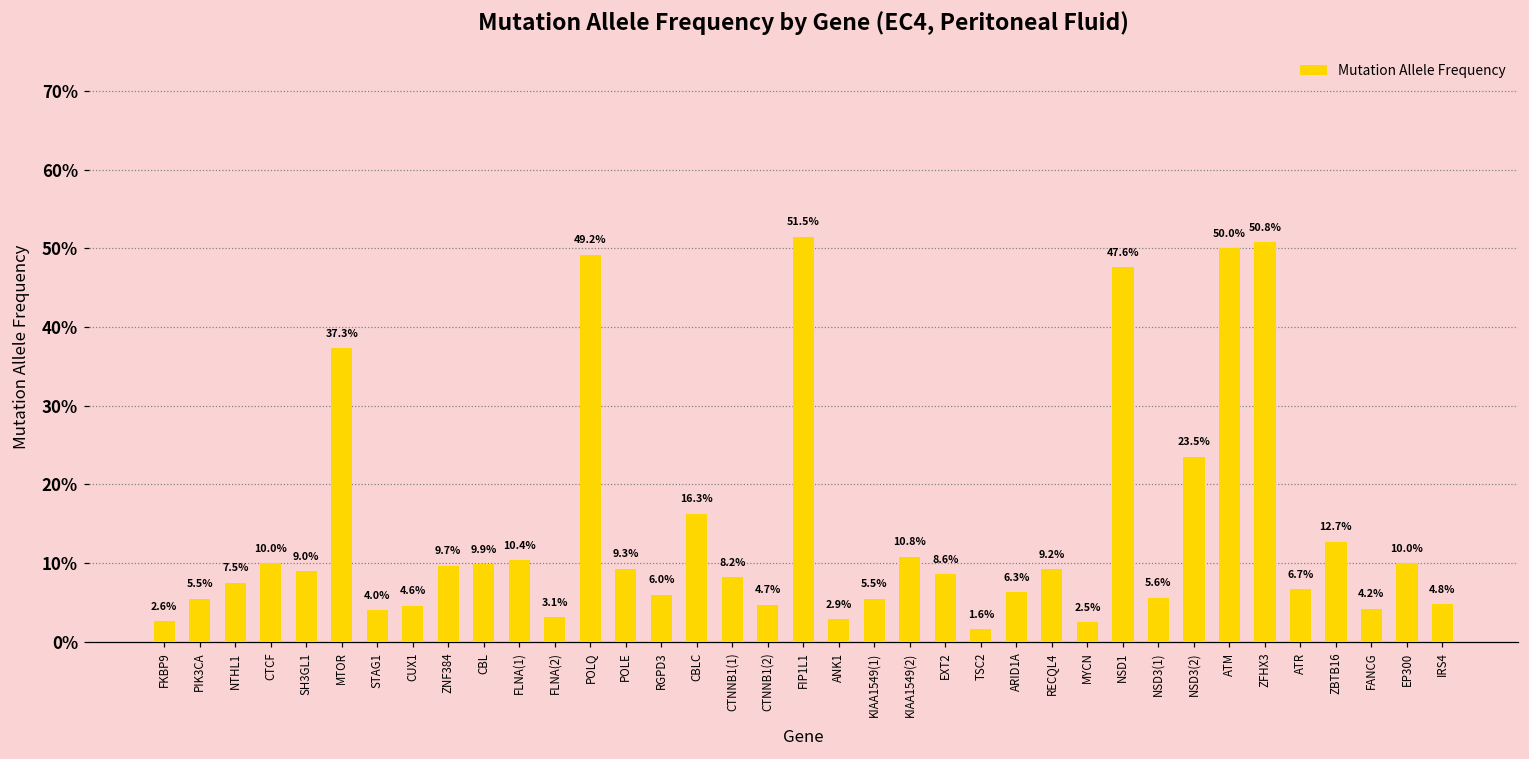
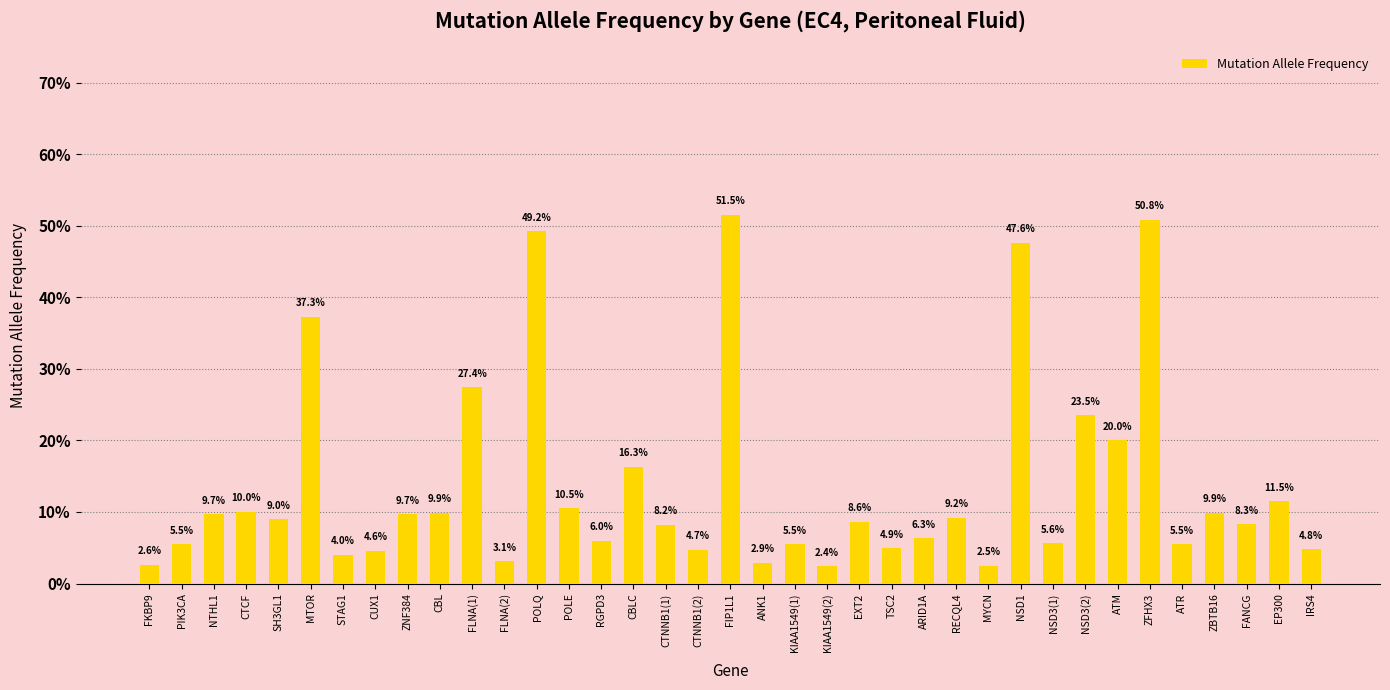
NTHL1: 7.5% -> 9.7%
FLNA(1): 10.4% -> 27.4%
POLE: 9.3% -> 10.5%
KIAA1549(2): 10.8% -> 2.4%
TSC2: 1.6% -> 4.9%
ATM: 50.0% -> 20.0%
ATR: 6.7% -> 5.5%
ZBTB16: 12.7% -> 9.9%
FANCG: 4.2% -> 8.3%
EP300: 10.0% -> 11.5%
